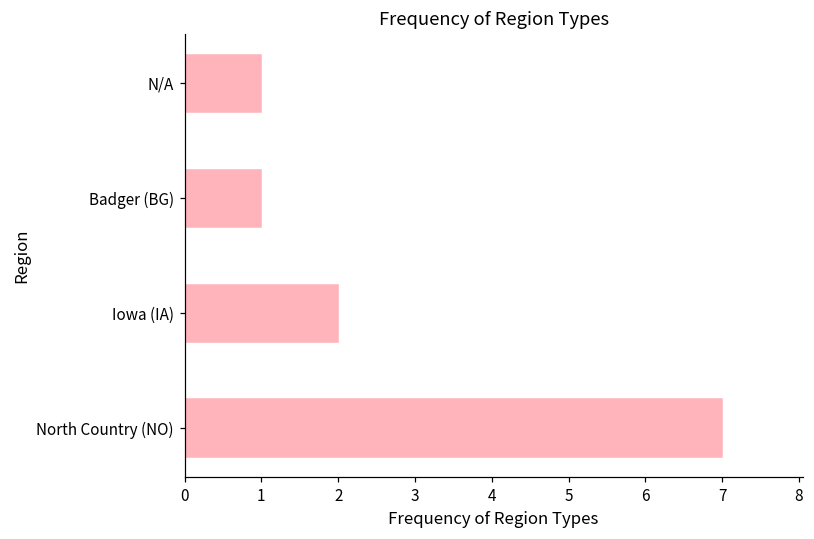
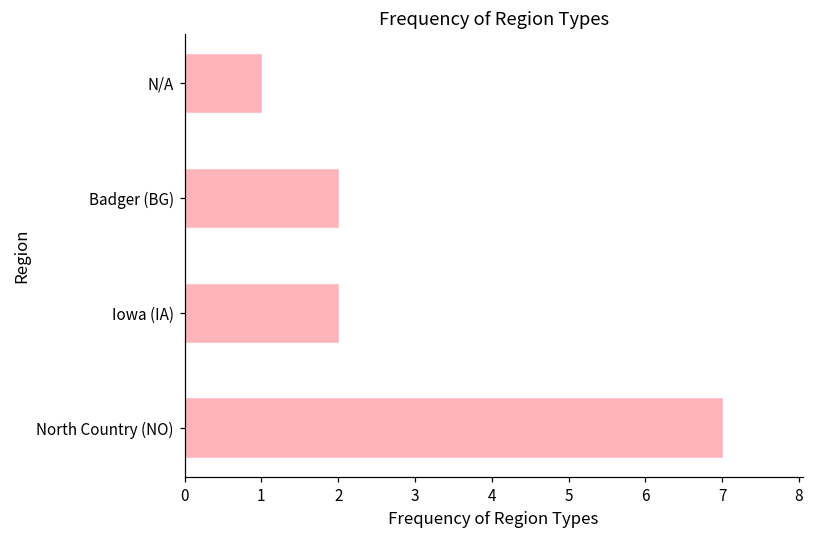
Badger (BG): 1 -> 2
